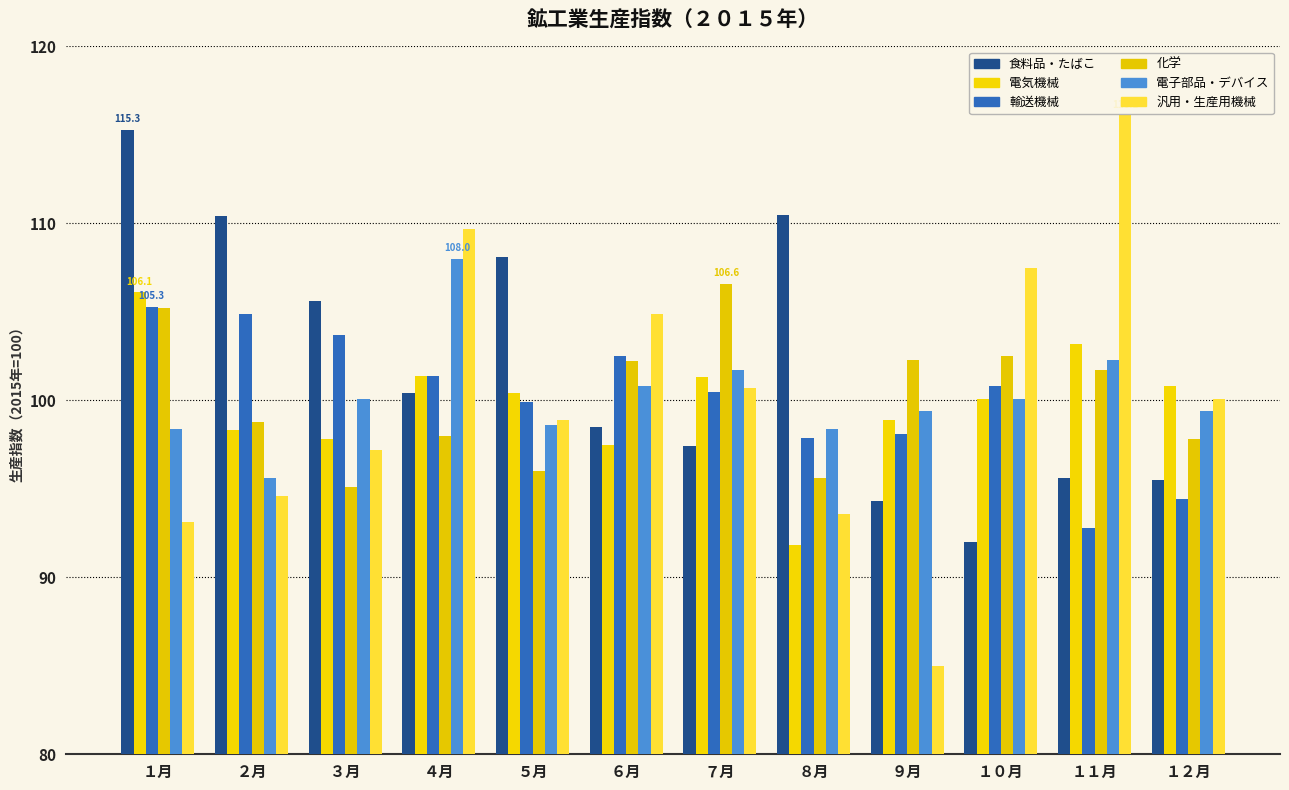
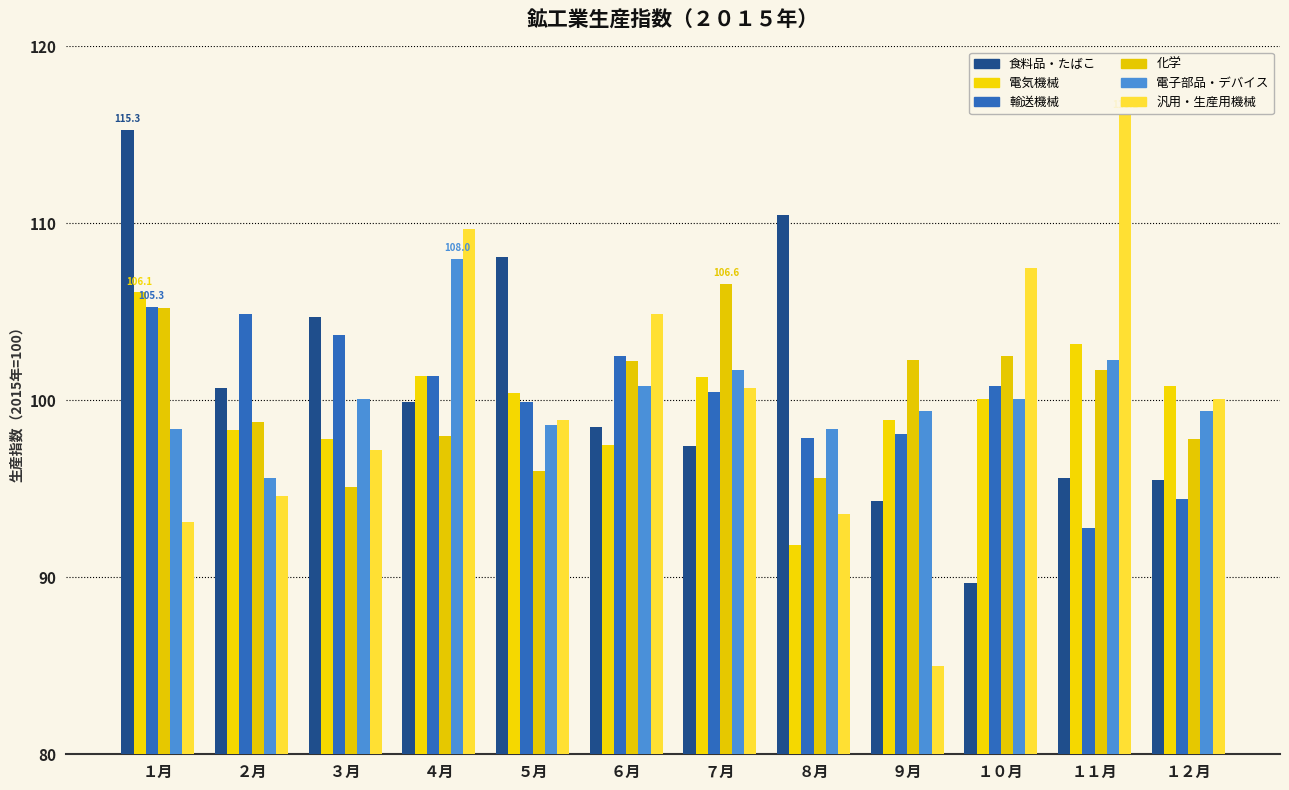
食料品・たばこ, ２月: 110.4 -> 100.7
食料品・たばこ, ３月: 105.6 -> 104.7
食料品・たばこ, ４月: 100.4 -> 99.9
食料品・たばこ, １０月: 92.0 -> 89.7
